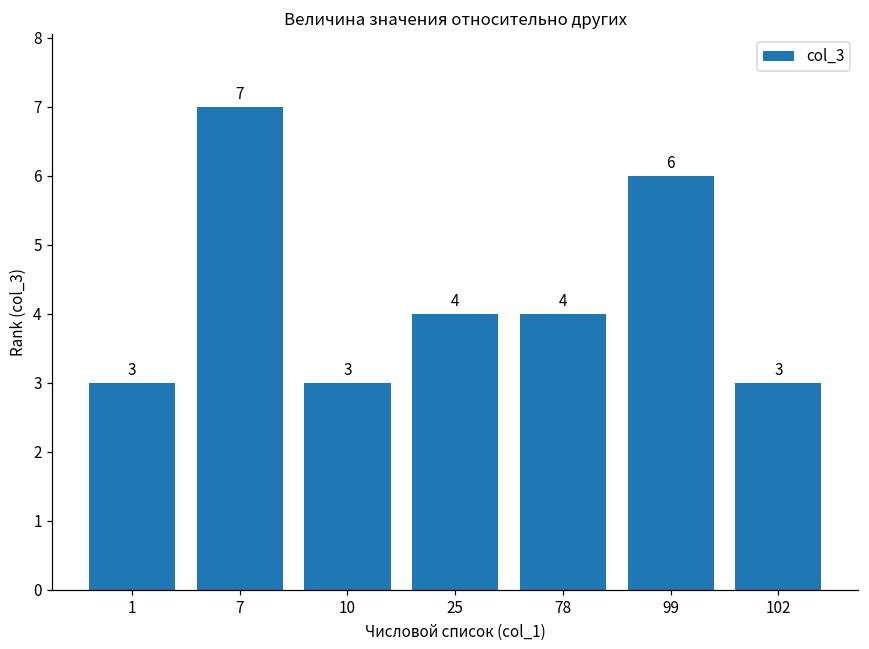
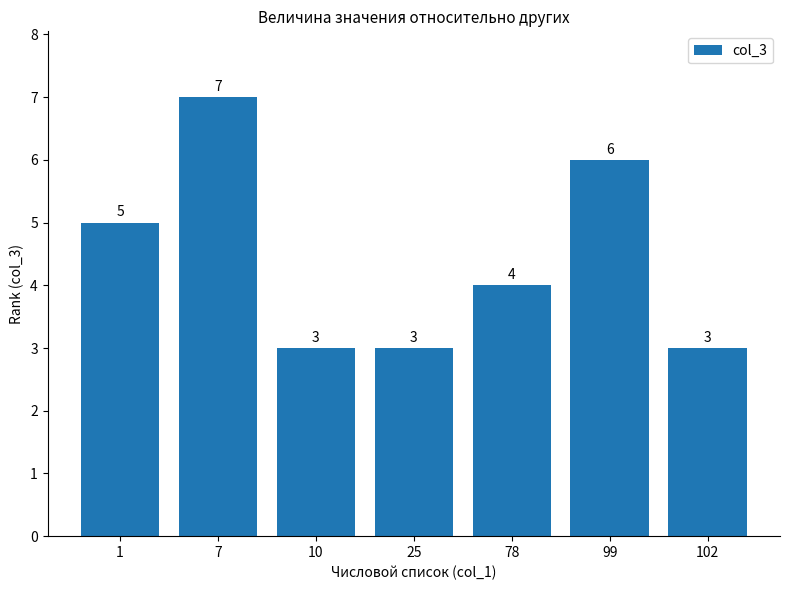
1: 3 -> 5
25: 4 -> 3
